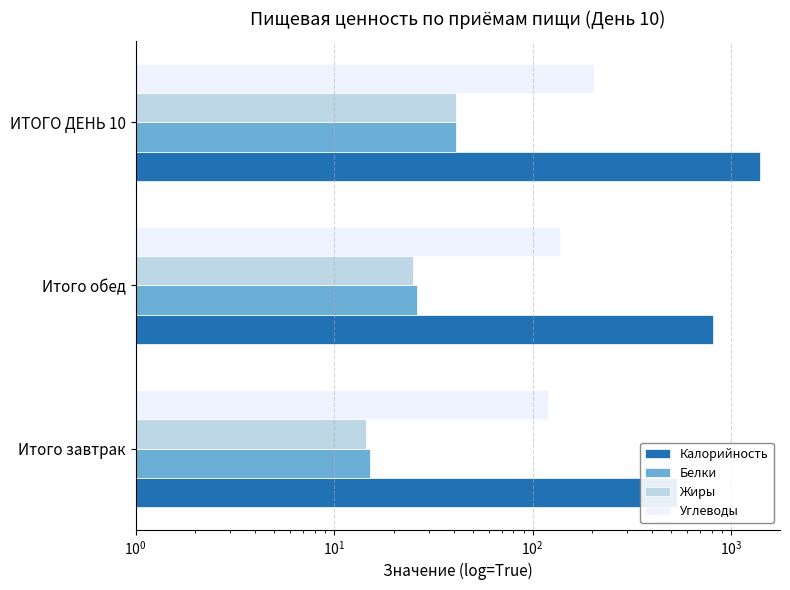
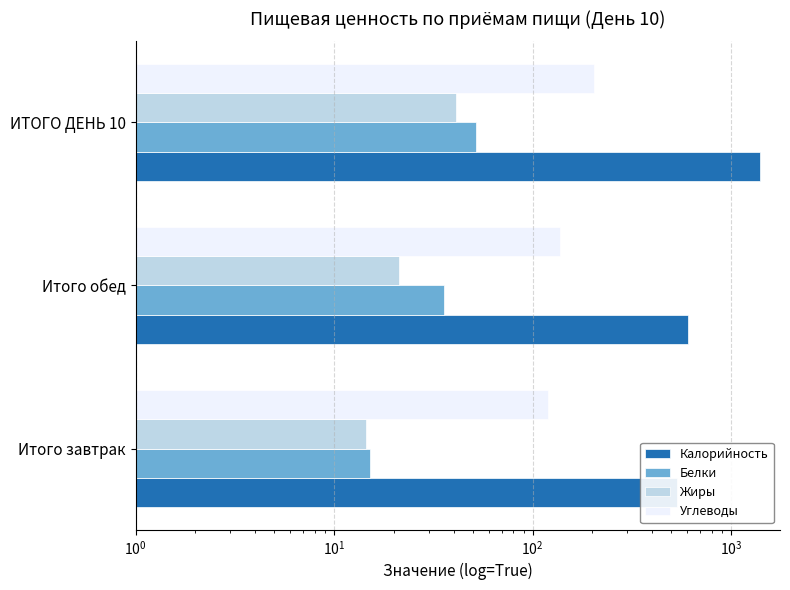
Белки, ИТОГО ДЕНЬ 10: 41 -> 52
Жиры, Итого обед: 25 -> 21
Белки, Итого обед: 26 -> 36
Калорийность, Итого обед: 810 -> 600
